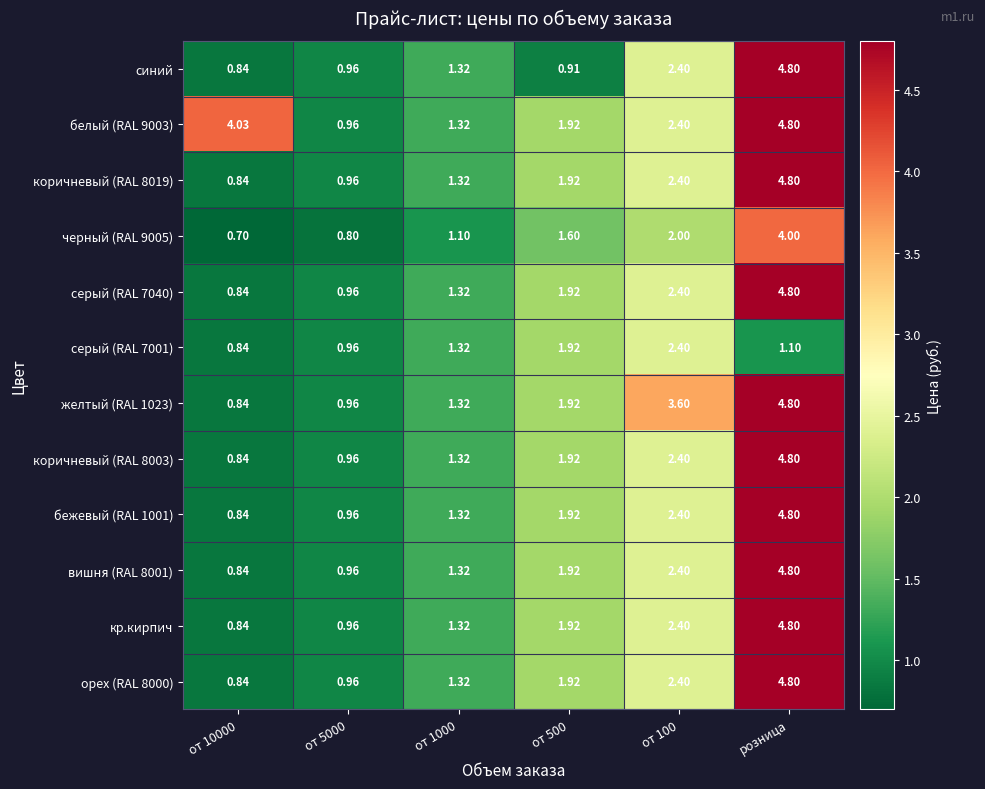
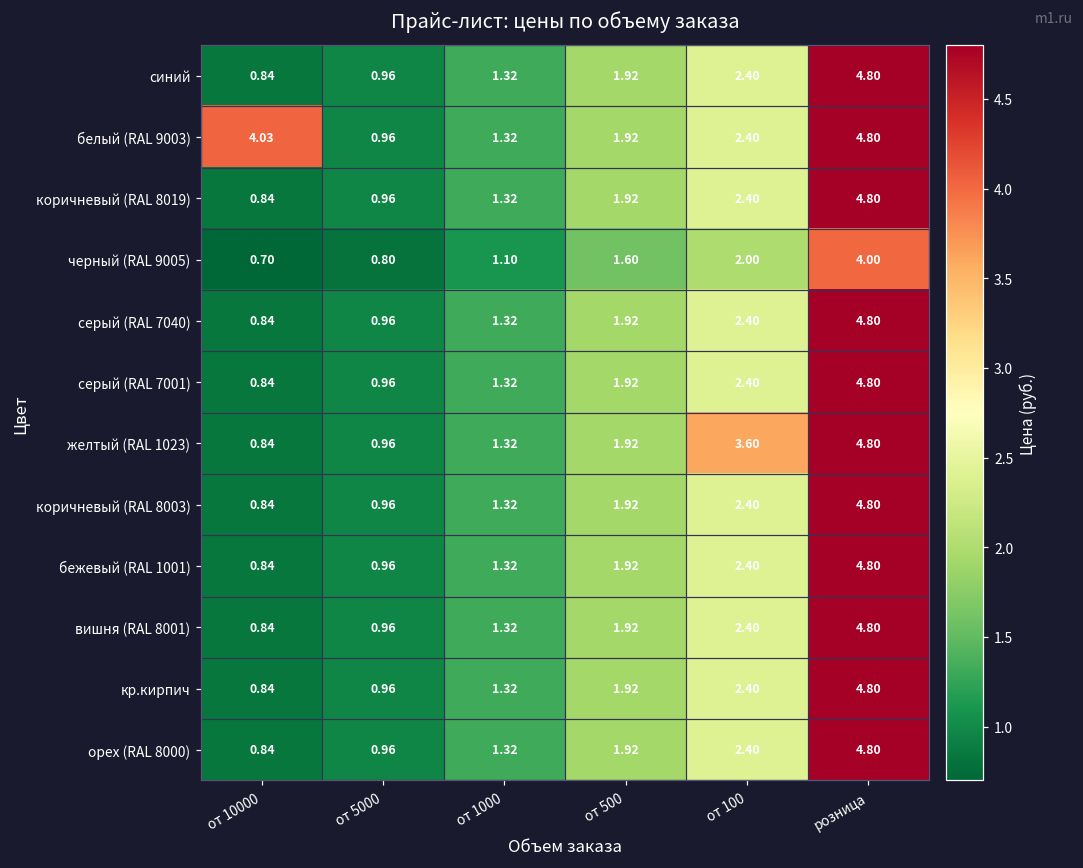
синий, от 500: 0.91 -> 1.92
серый (RAL 7001), розница: 1.10 -> 4.80
